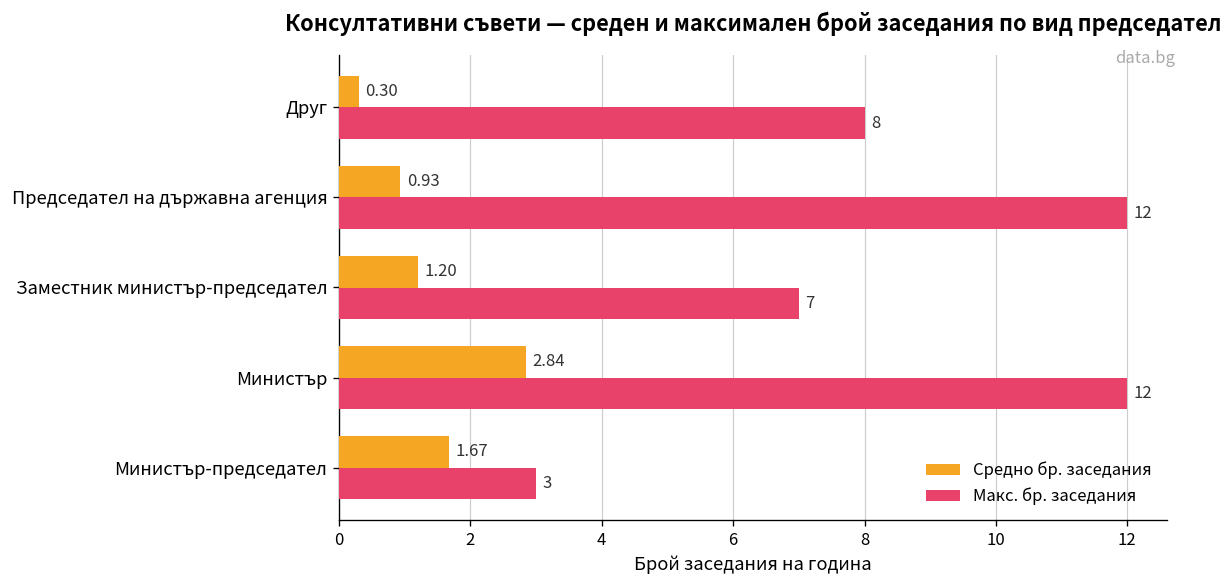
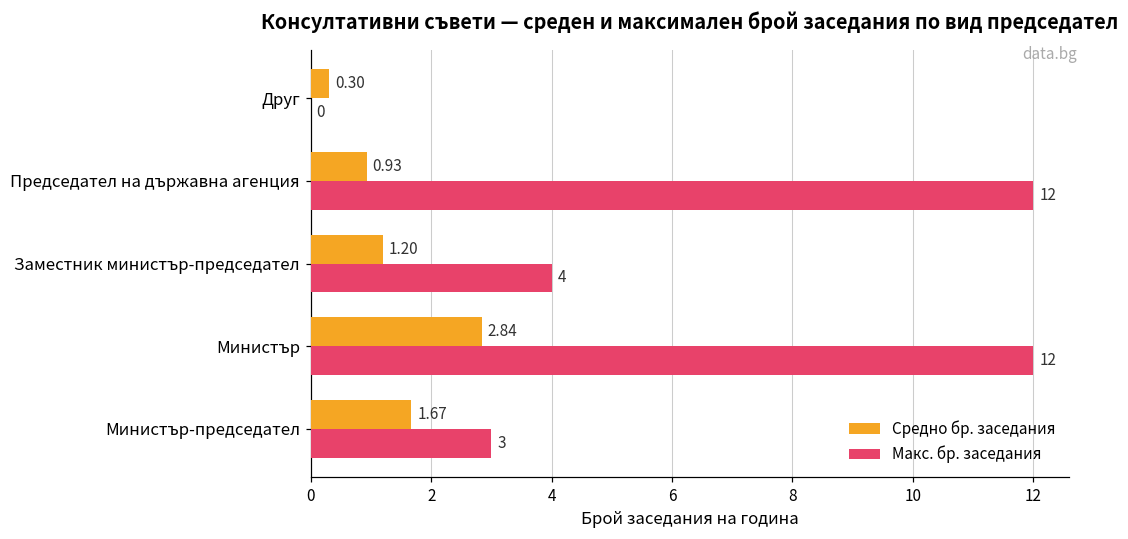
Макс. бр. заседания, Друг: 8 -> 0
Макс. бр. заседания, Заместник министър-председател: 7 -> 4
